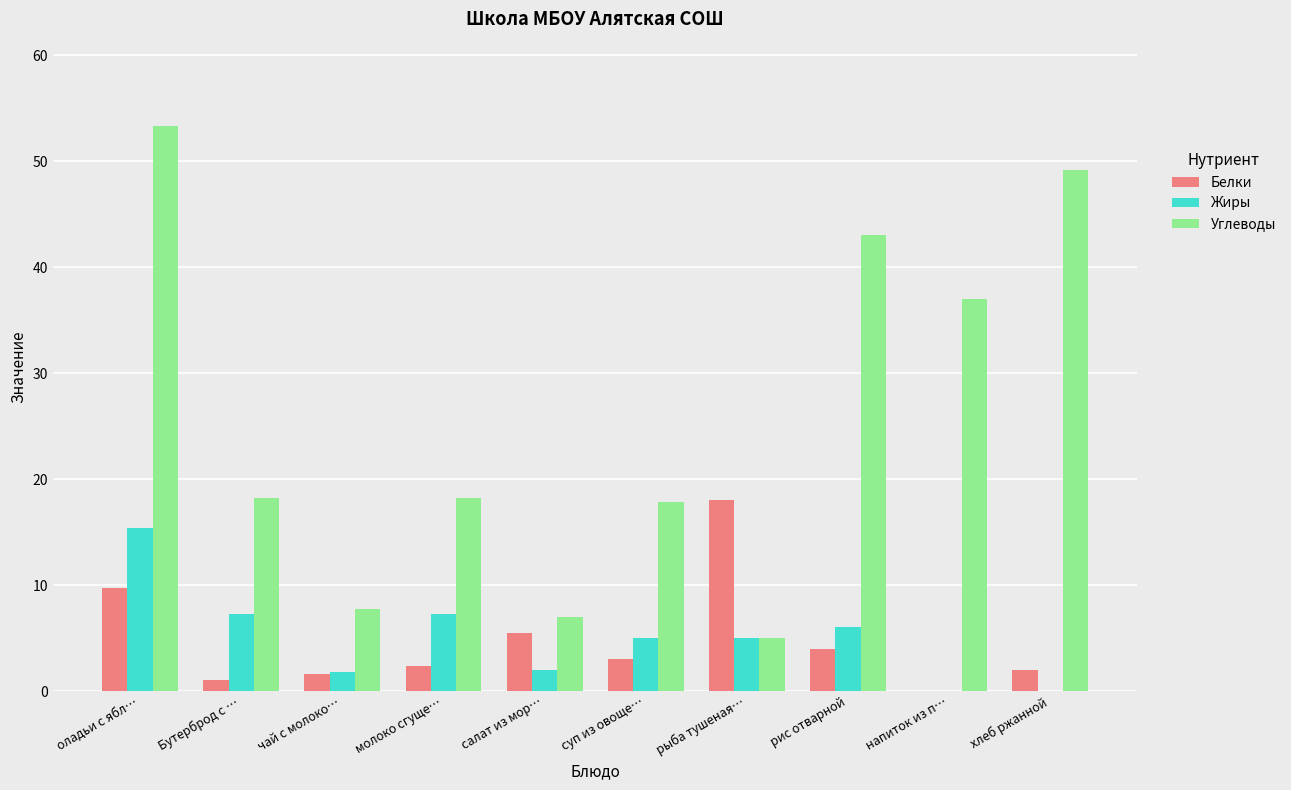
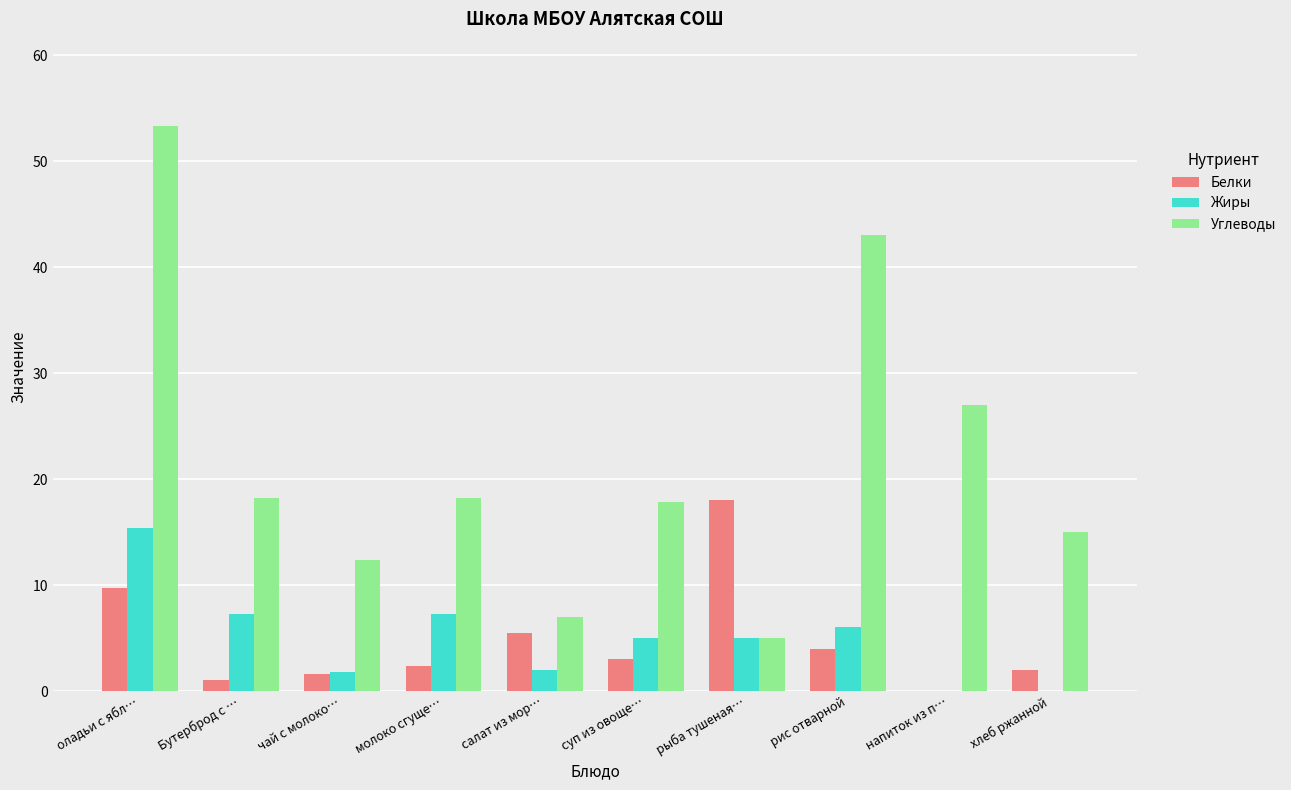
Углеводы, чай с молоко…: 7.7 -> 12.4
Углеводы, напиток из п…: 37 -> 27
Углеводы, хлеб ржанной: 49.2 -> 15.0
